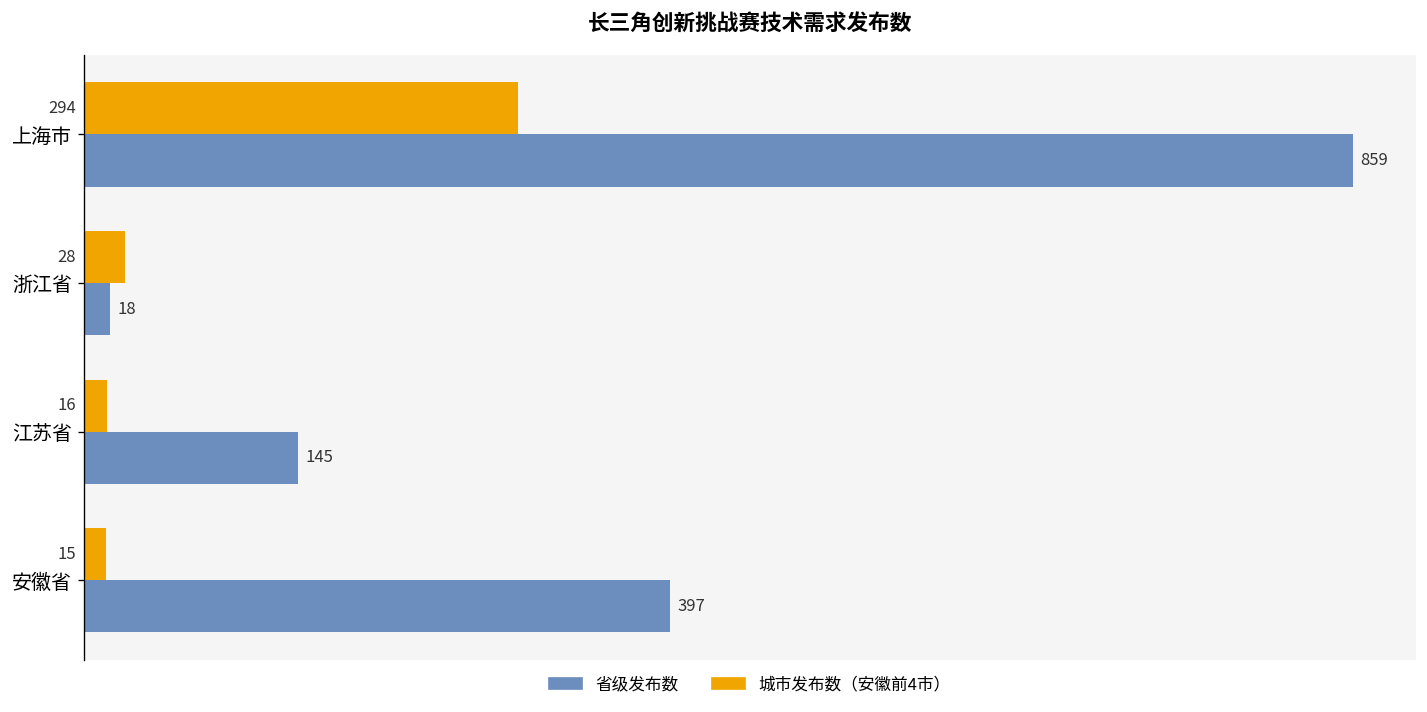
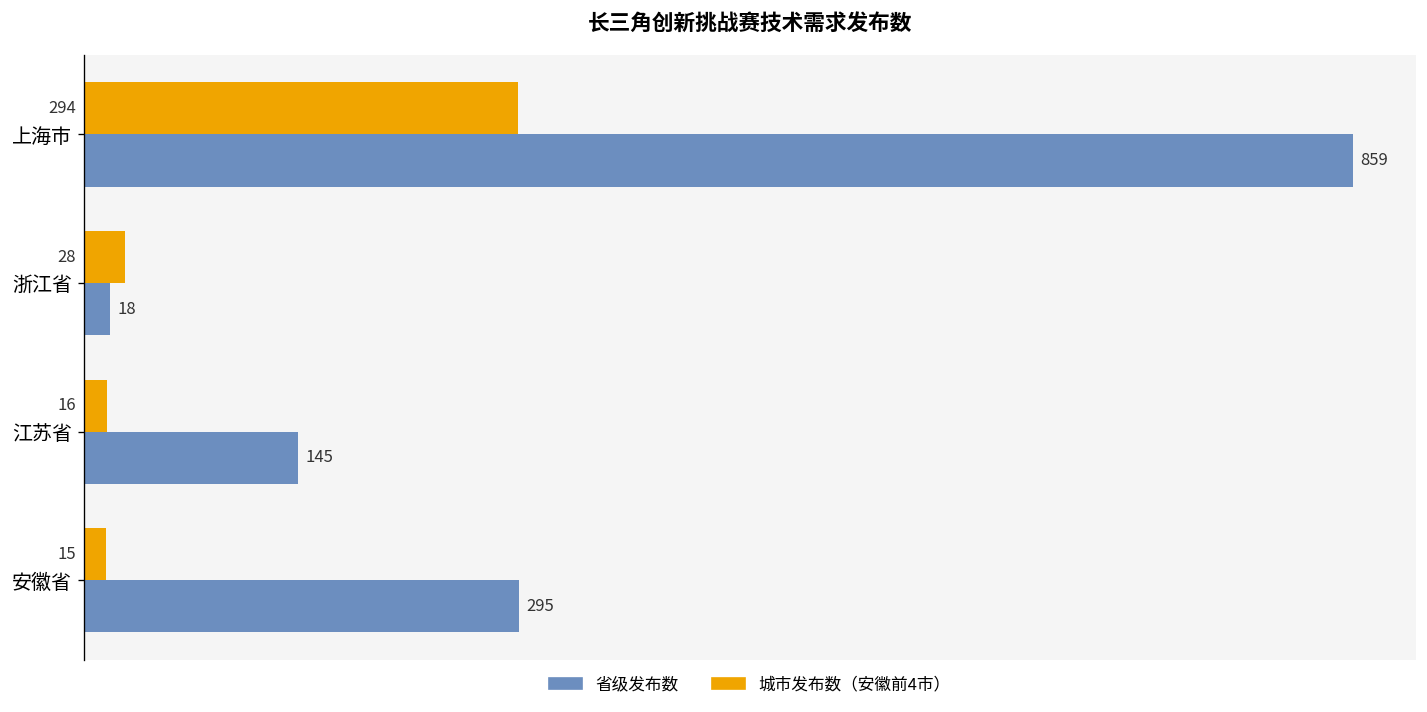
省级发布数, 安徽省: 397 -> 295
